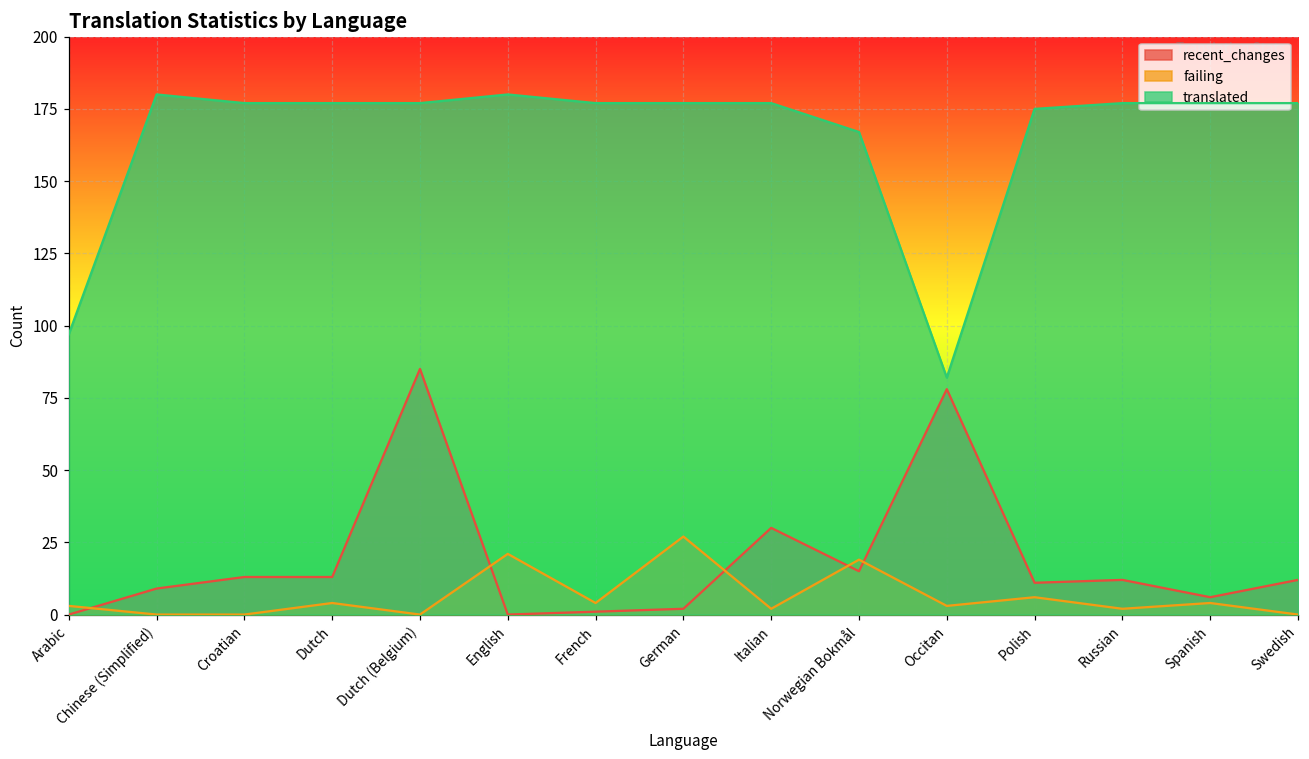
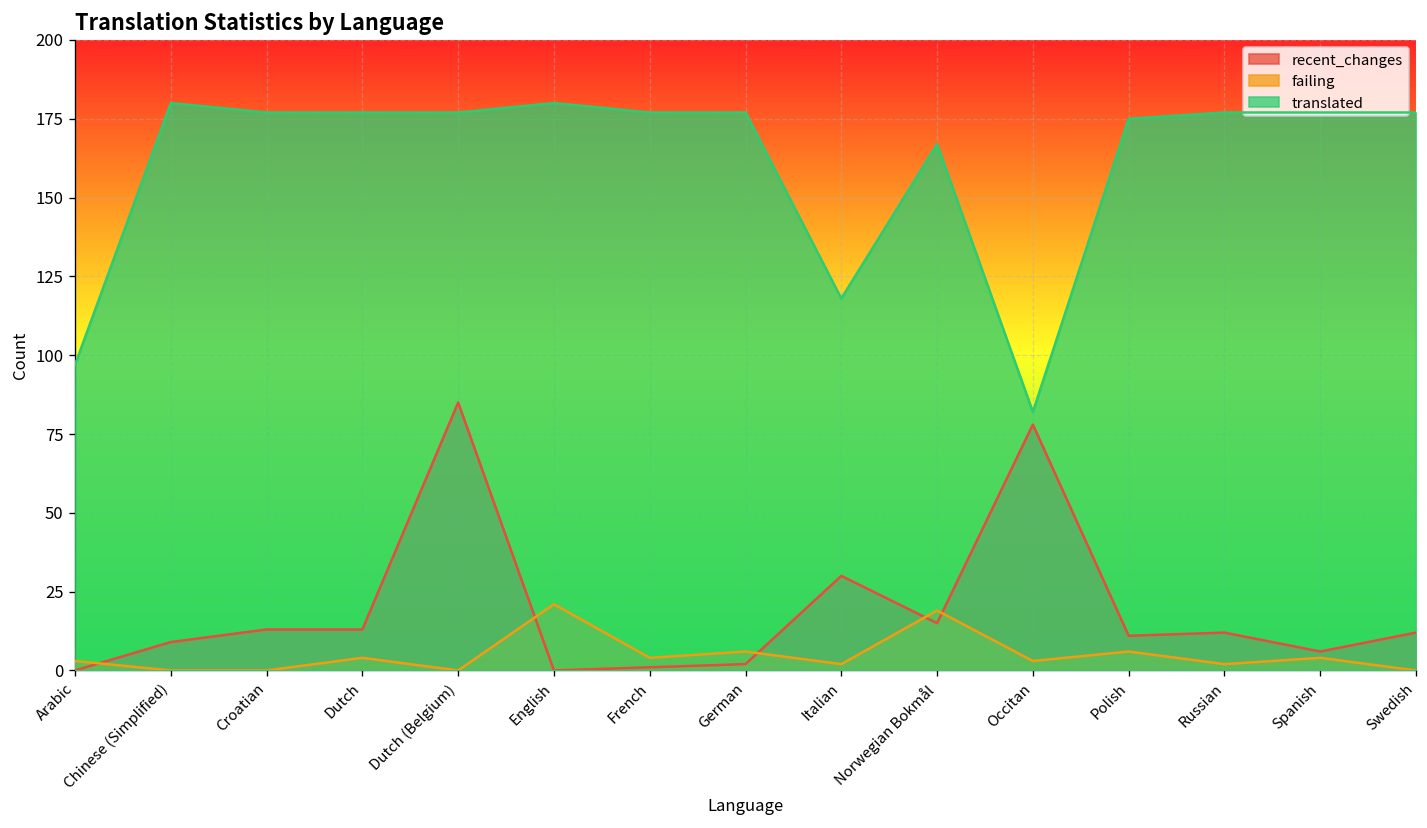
failing, German: 27 -> 6
translated, Italian: 177 -> 118
